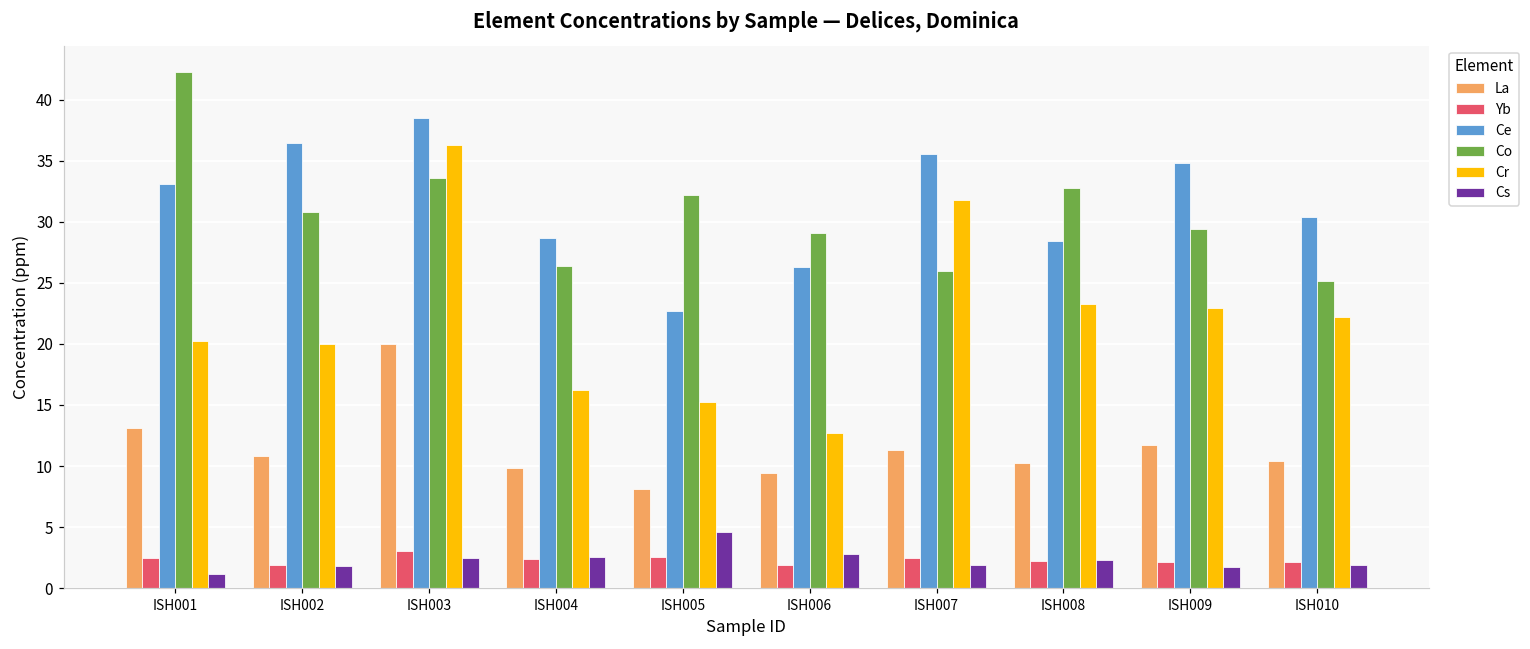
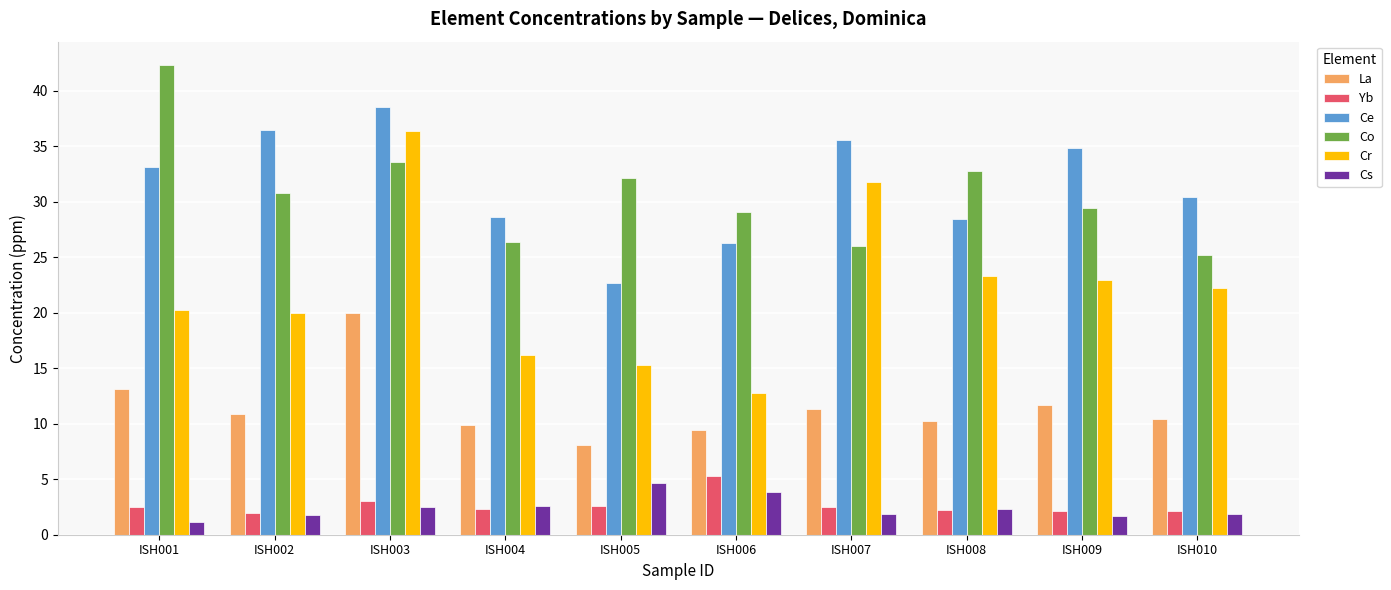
Yb, ISH006: 1.9 -> 5.3
Cs, ISH006: 2.8 -> 3.9
